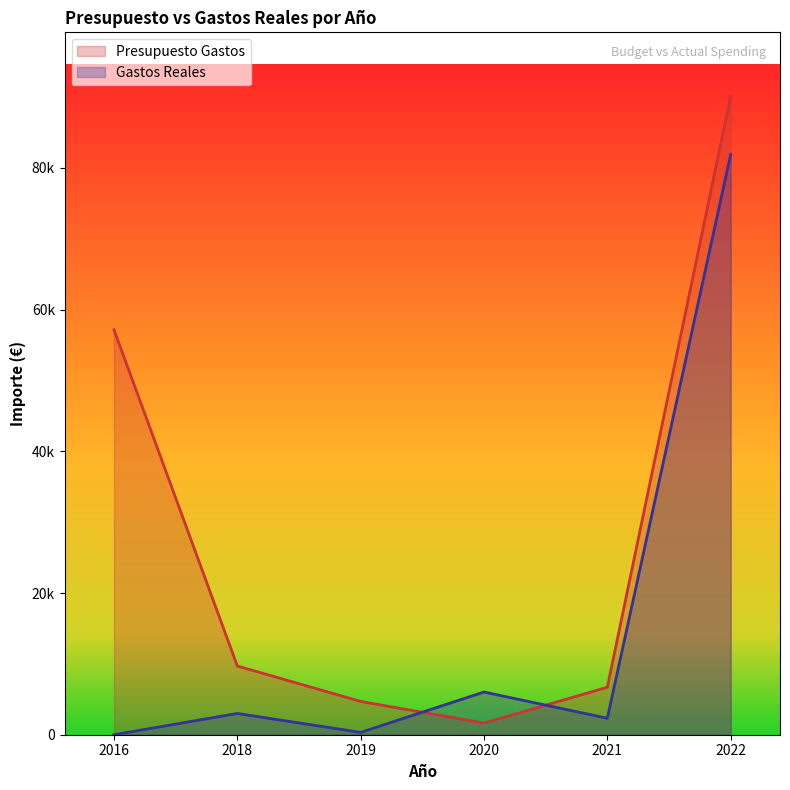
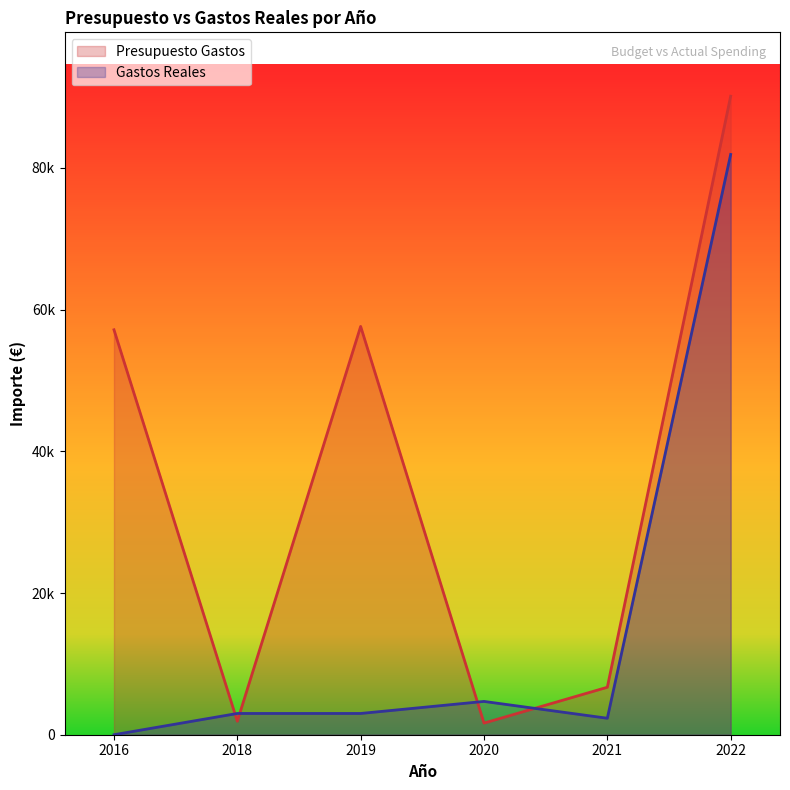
Presupuesto Gastos, 2018: 10000 -> 2000
Presupuesto Gastos, 2019: 5000 -> 58000
Gastos Reales, 2019: 0 -> 3000
Gastos Reales, 2020: 6000 -> 5000
